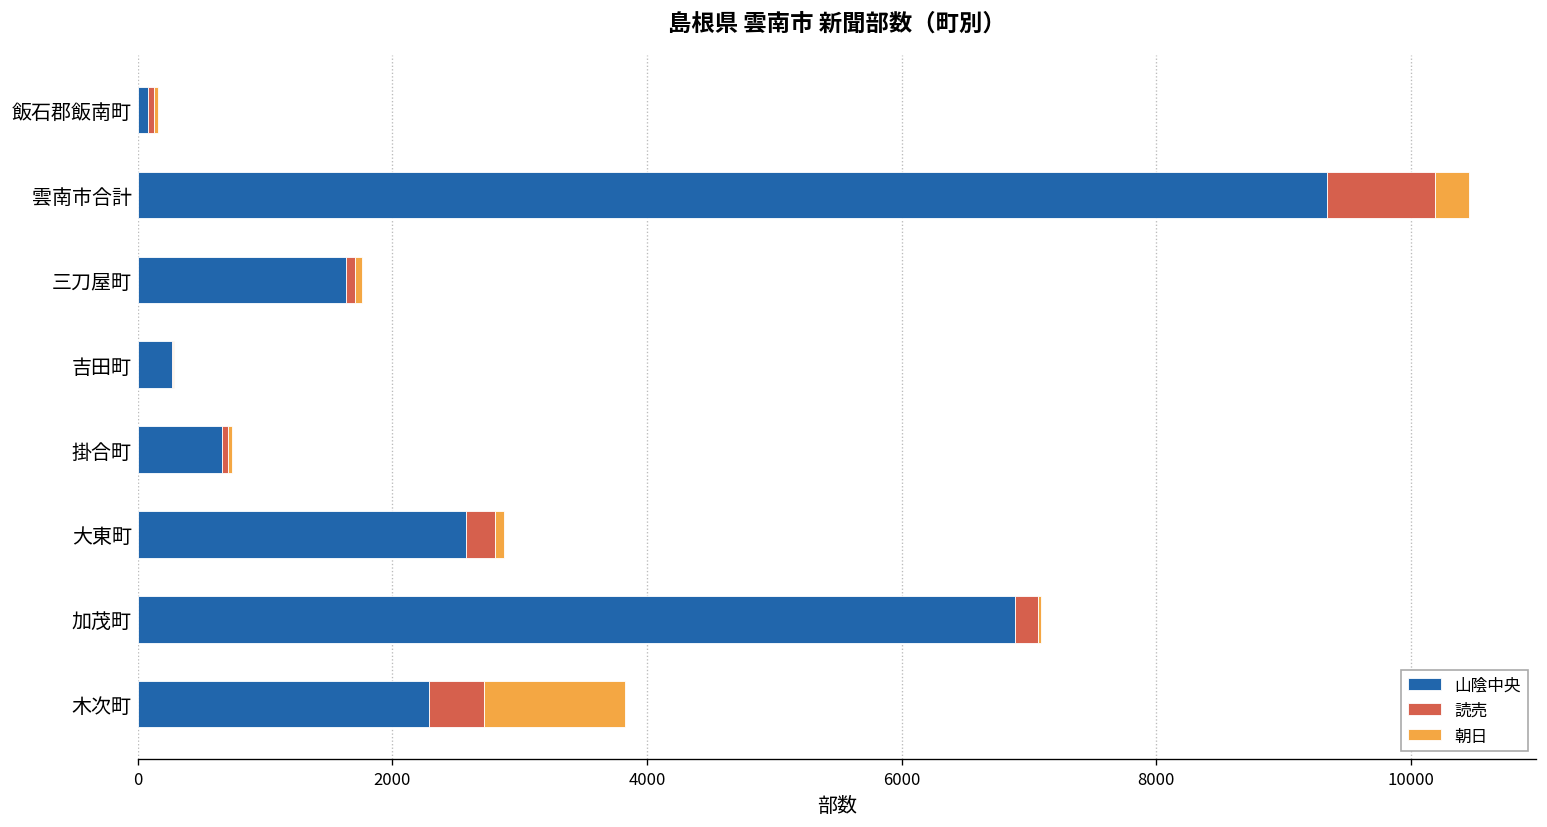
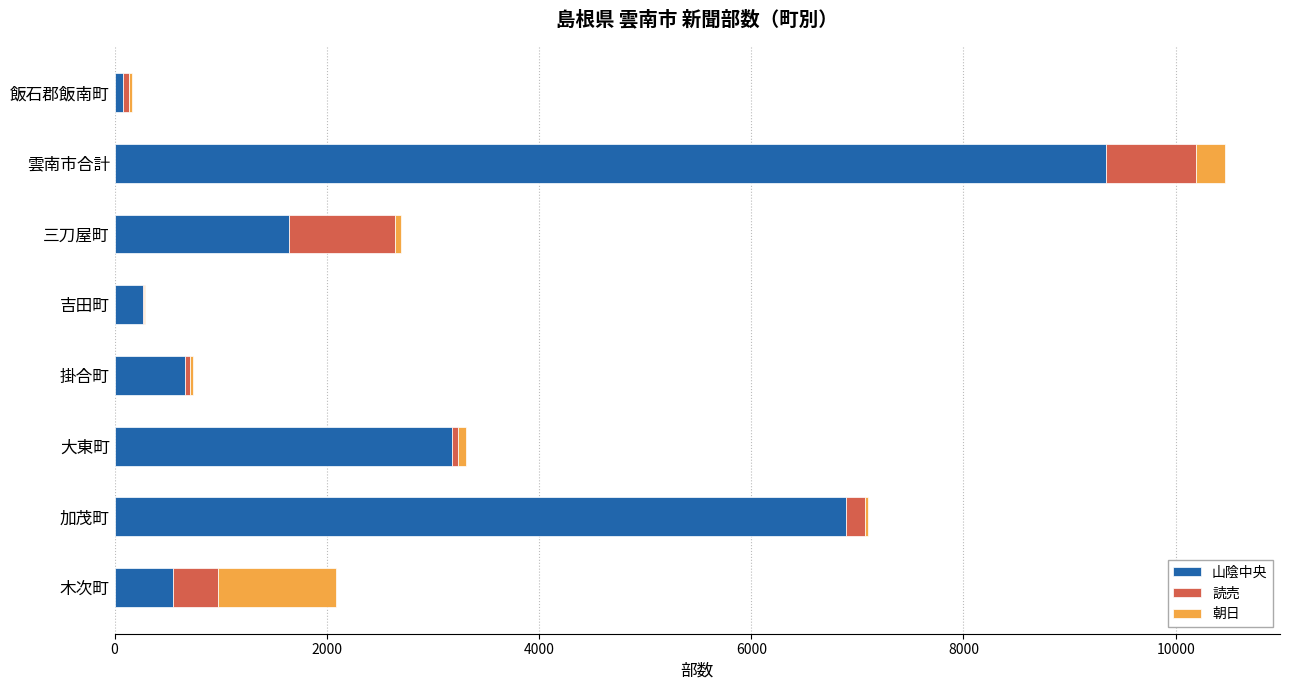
読売, 三刀屋町: 70 -> 1010
山陰中央, 大東町: 2580 -> 3180
読売, 大東町: 230 -> 60
山陰中央, 木次町: 2290 -> 550
